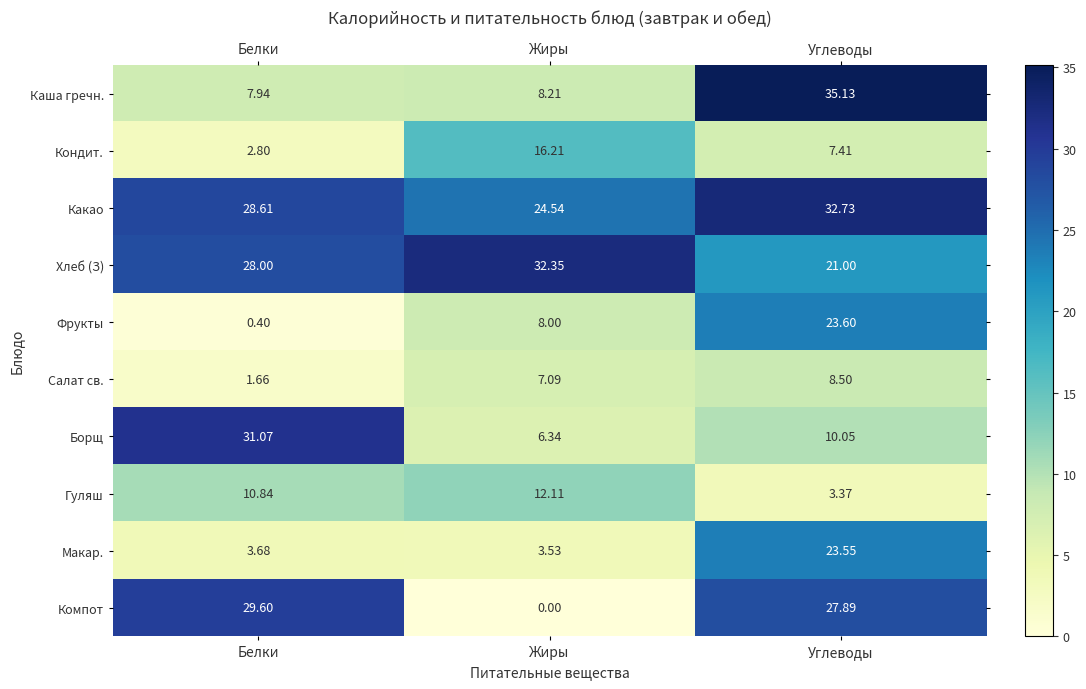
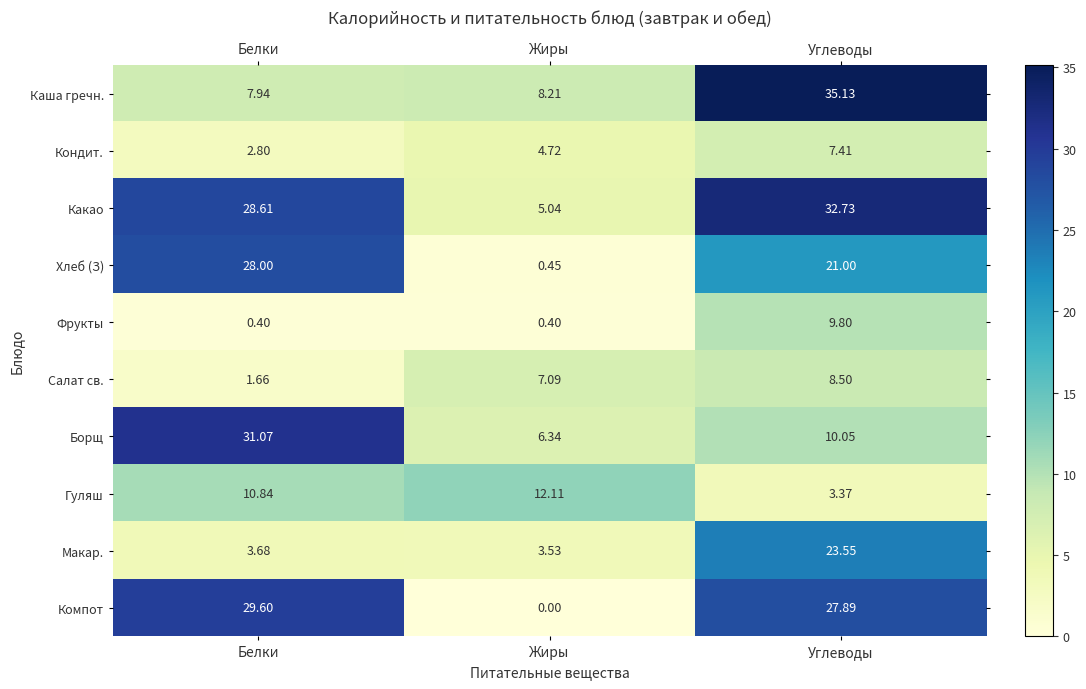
Кондит., Жиры: 16.21 -> 4.72
Какао, Жиры: 24.54 -> 5.04
Хлеб (З), Жиры: 32.35 -> 0.45
Фрукты, Жиры: 8.00 -> 0.40
Фрукты, Углеводы: 23.60 -> 9.80
